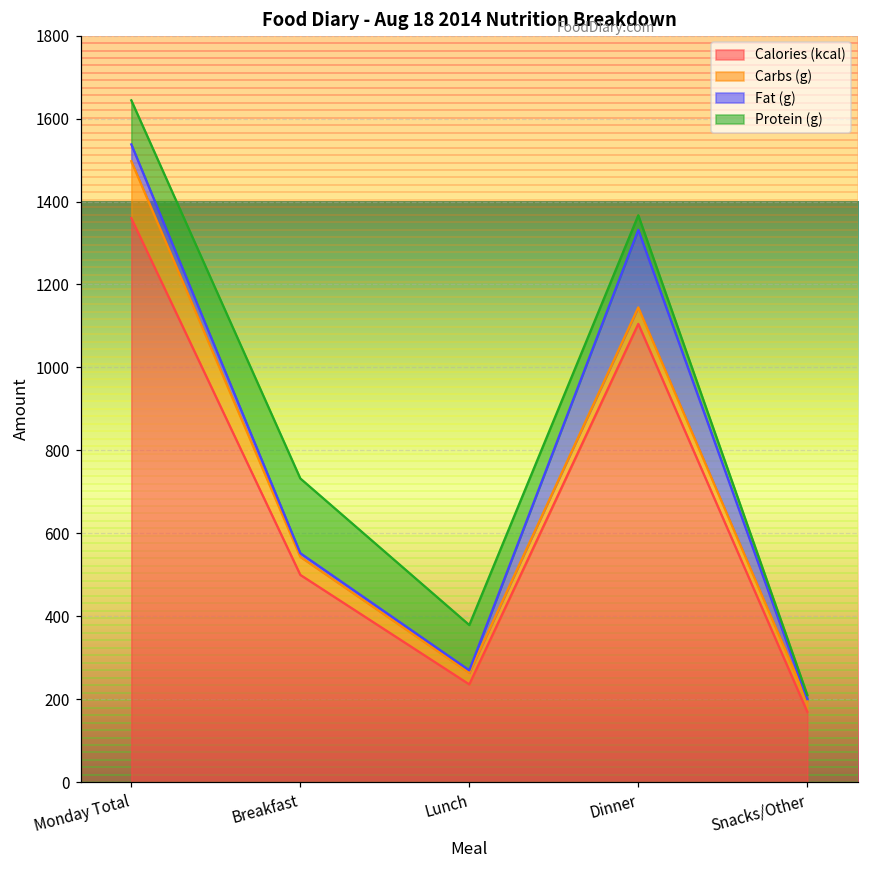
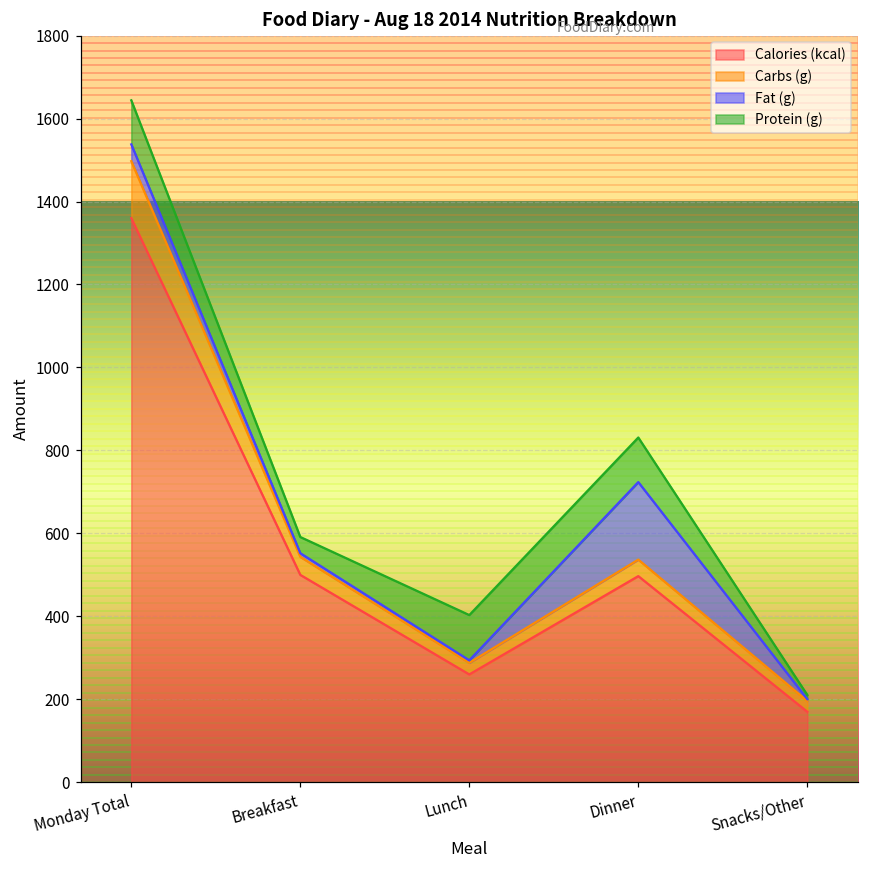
Protein (g), Breakfast: 180 -> 40
Calories (kcal), Lunch: 240 -> 260
Calories (kcal), Dinner: 1110 -> 500
Protein (g), Dinner: 40 -> 110
